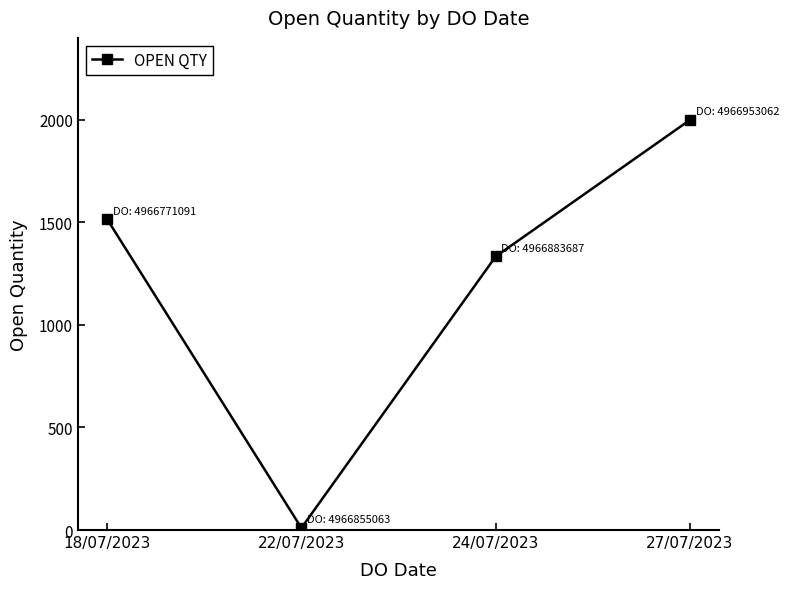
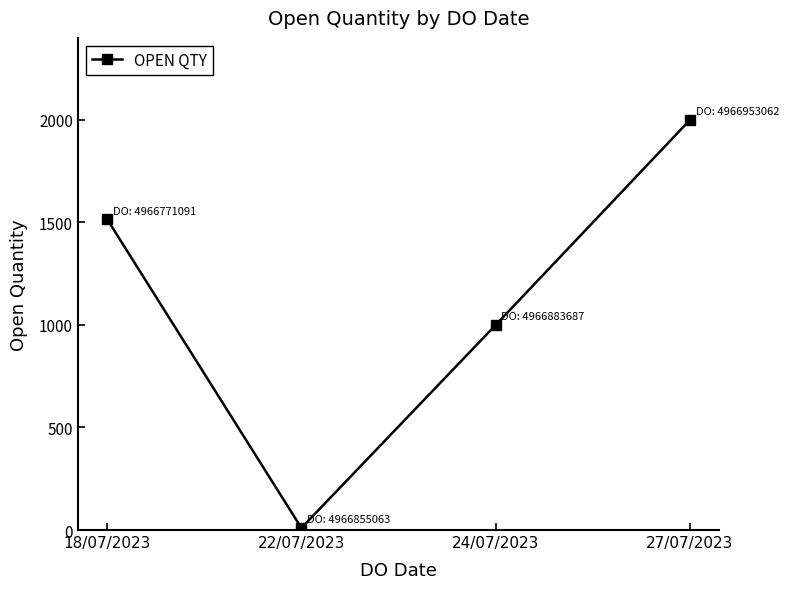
24/07/2023: 1330 -> 1000
